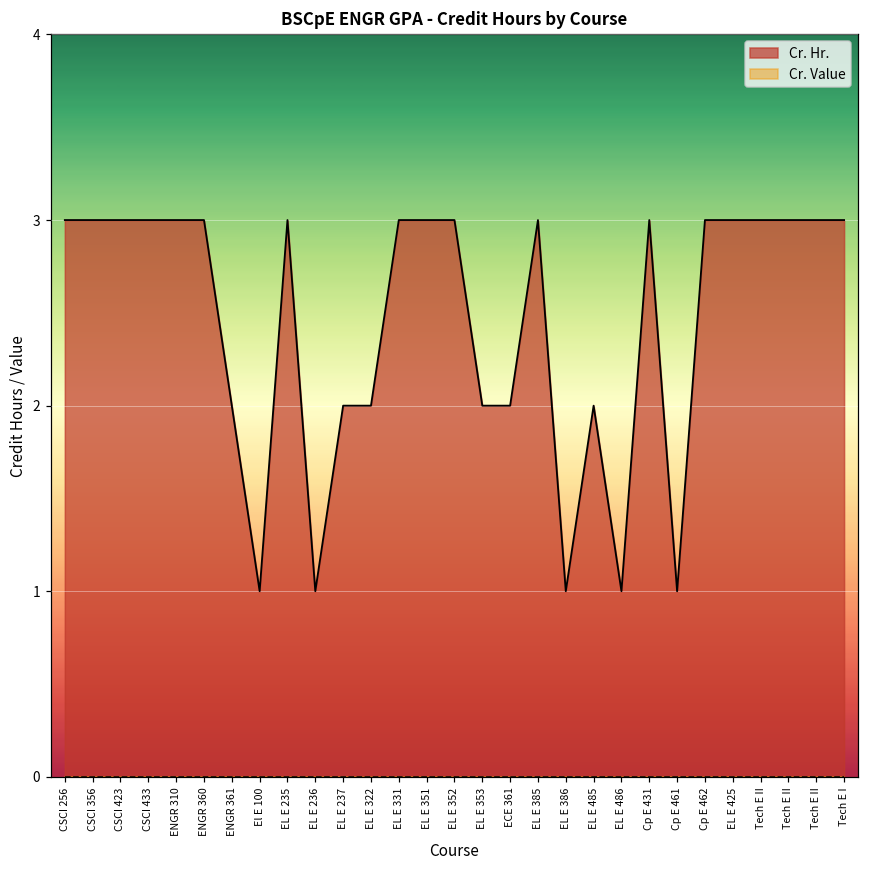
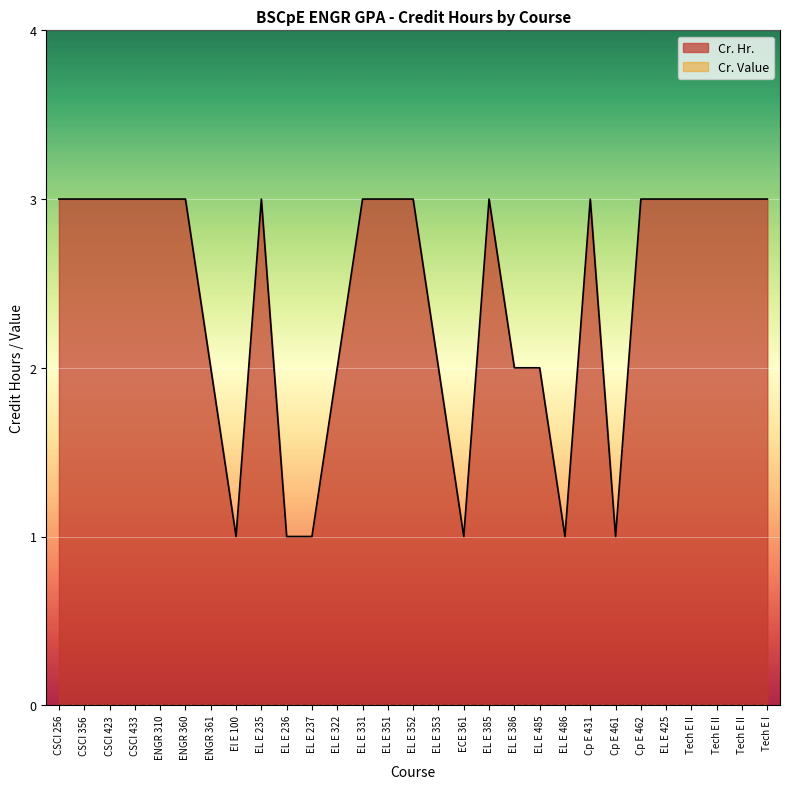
Cr. Hr., EL E 237: 2 -> 1
Cr. Hr., ECE 361: 2 -> 1
Cr. Hr., EL E 386: 1 -> 2
